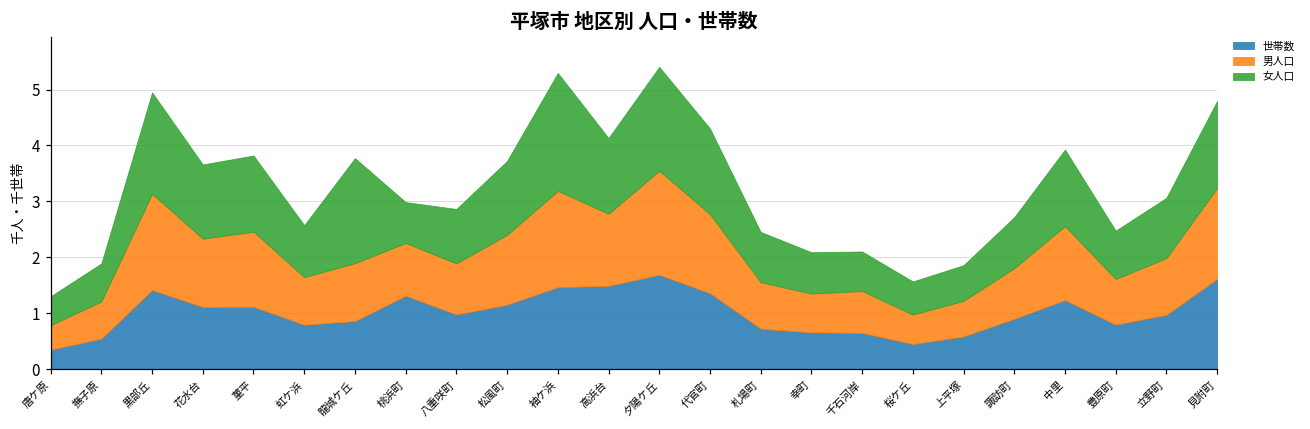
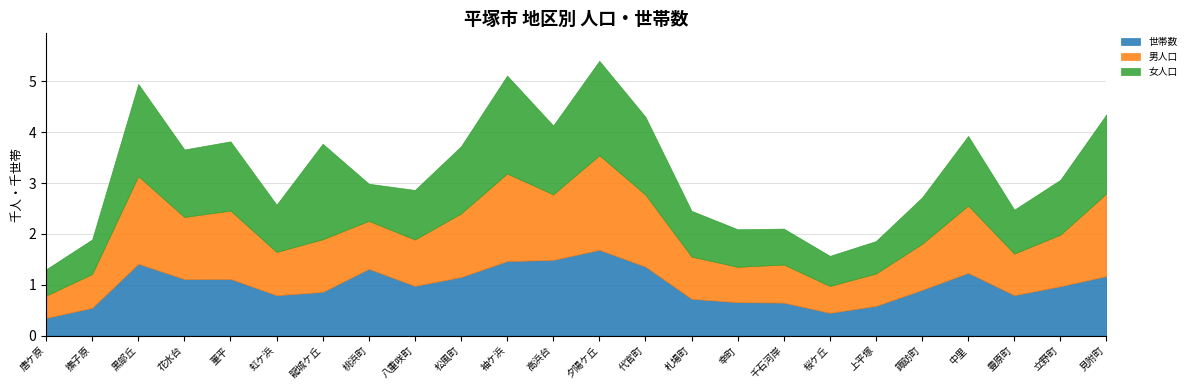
女人口, 袖ケ浜: 2.1 -> 1.9
世帯数, 見附町: 1.6 -> 1.2
